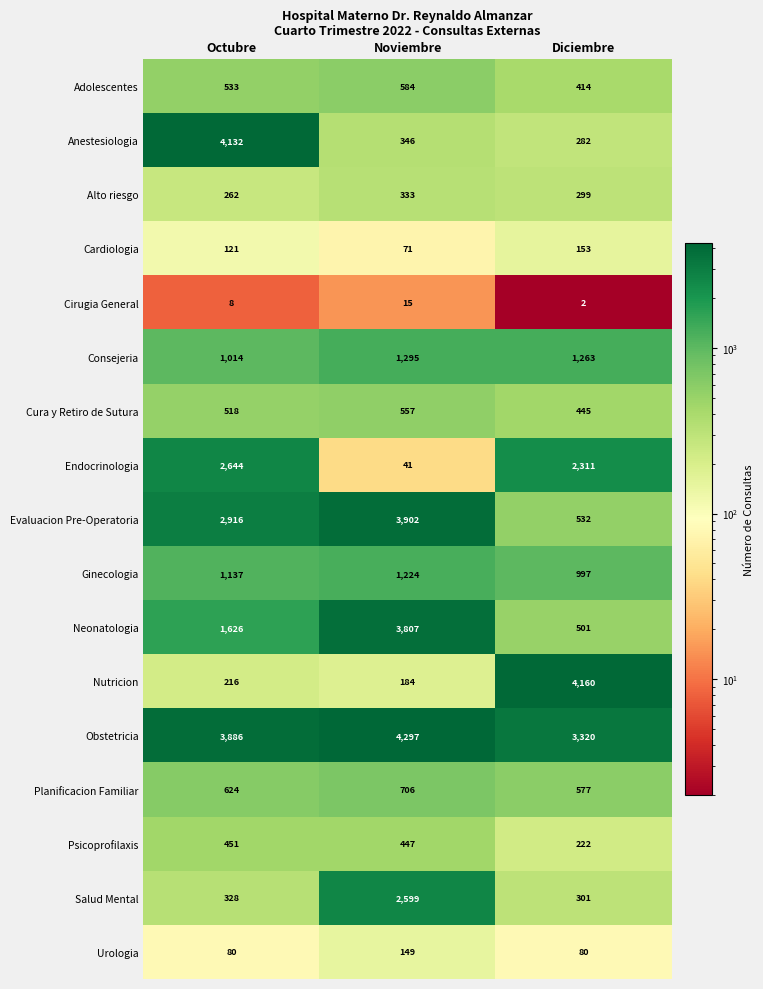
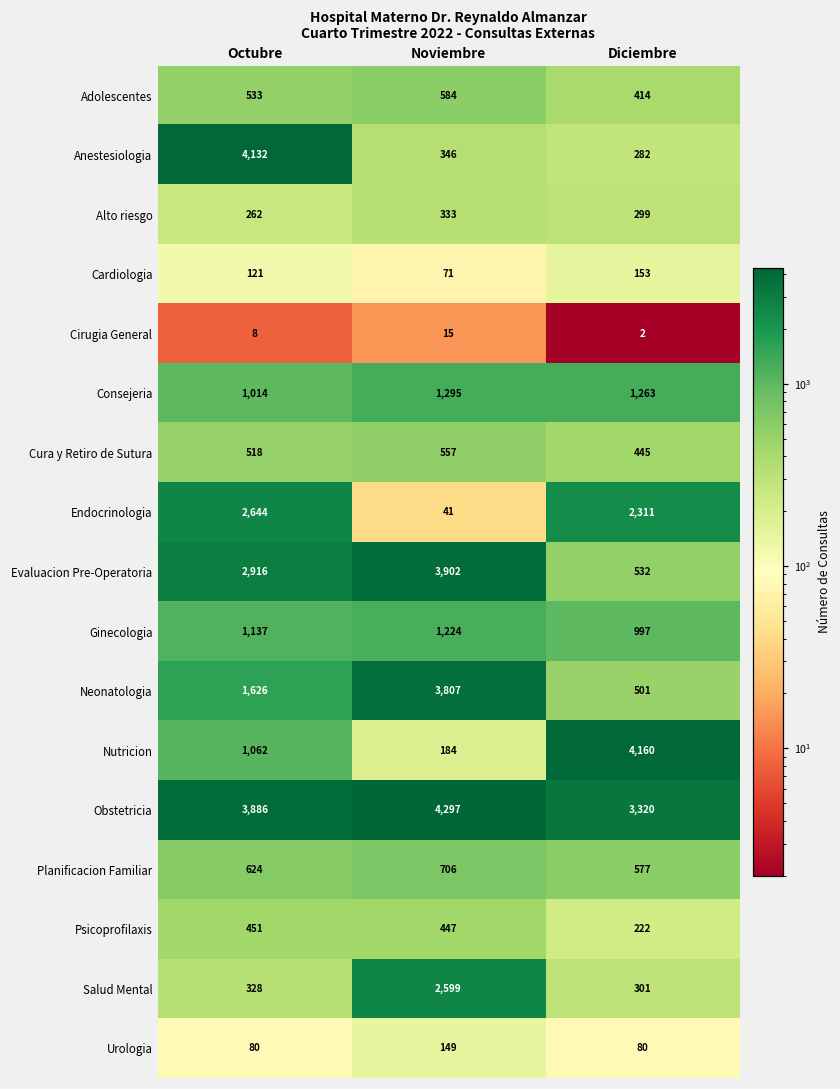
Nutricion, Octubre: 216 -> 1,062
